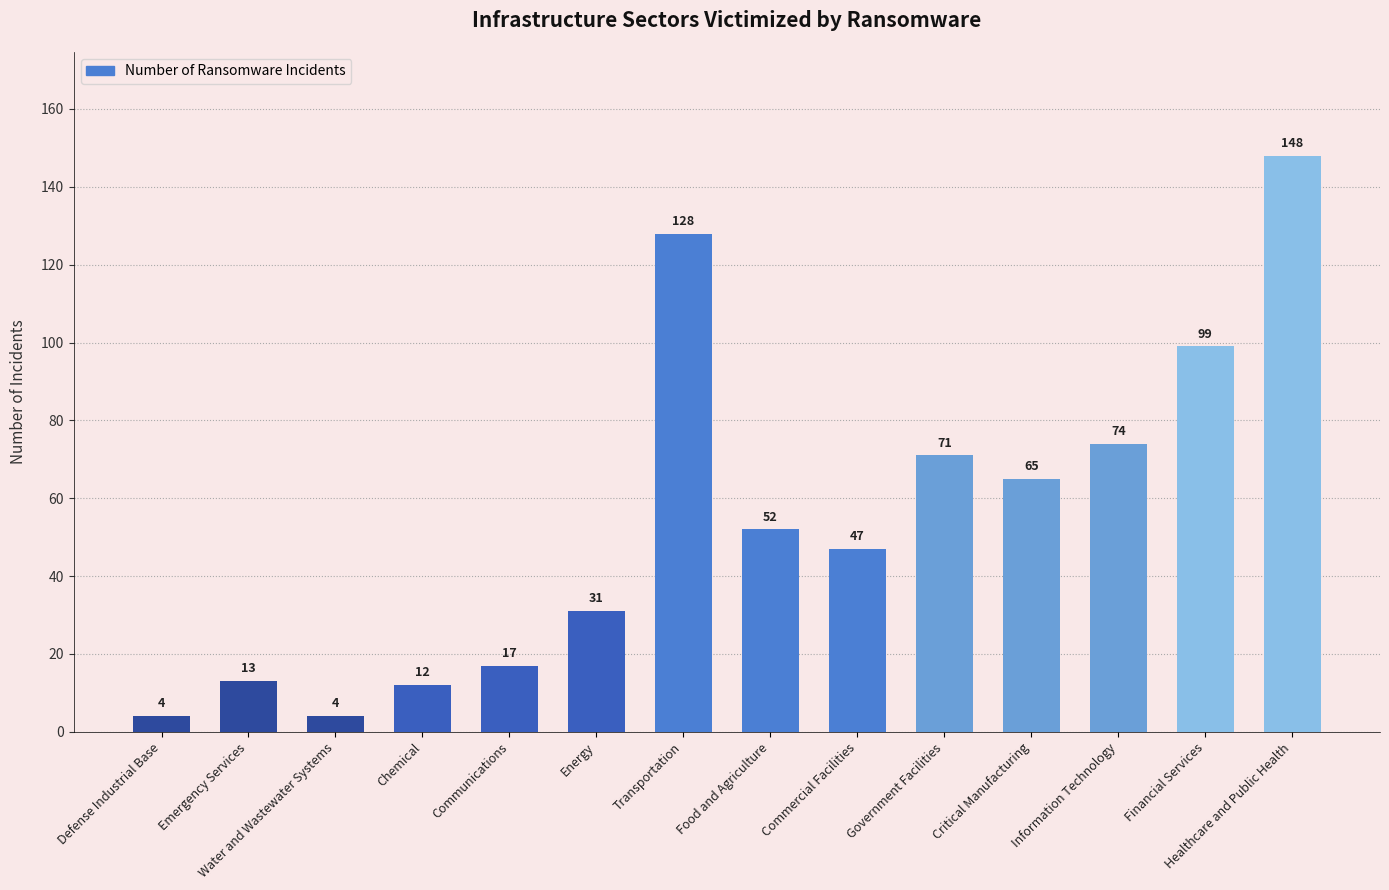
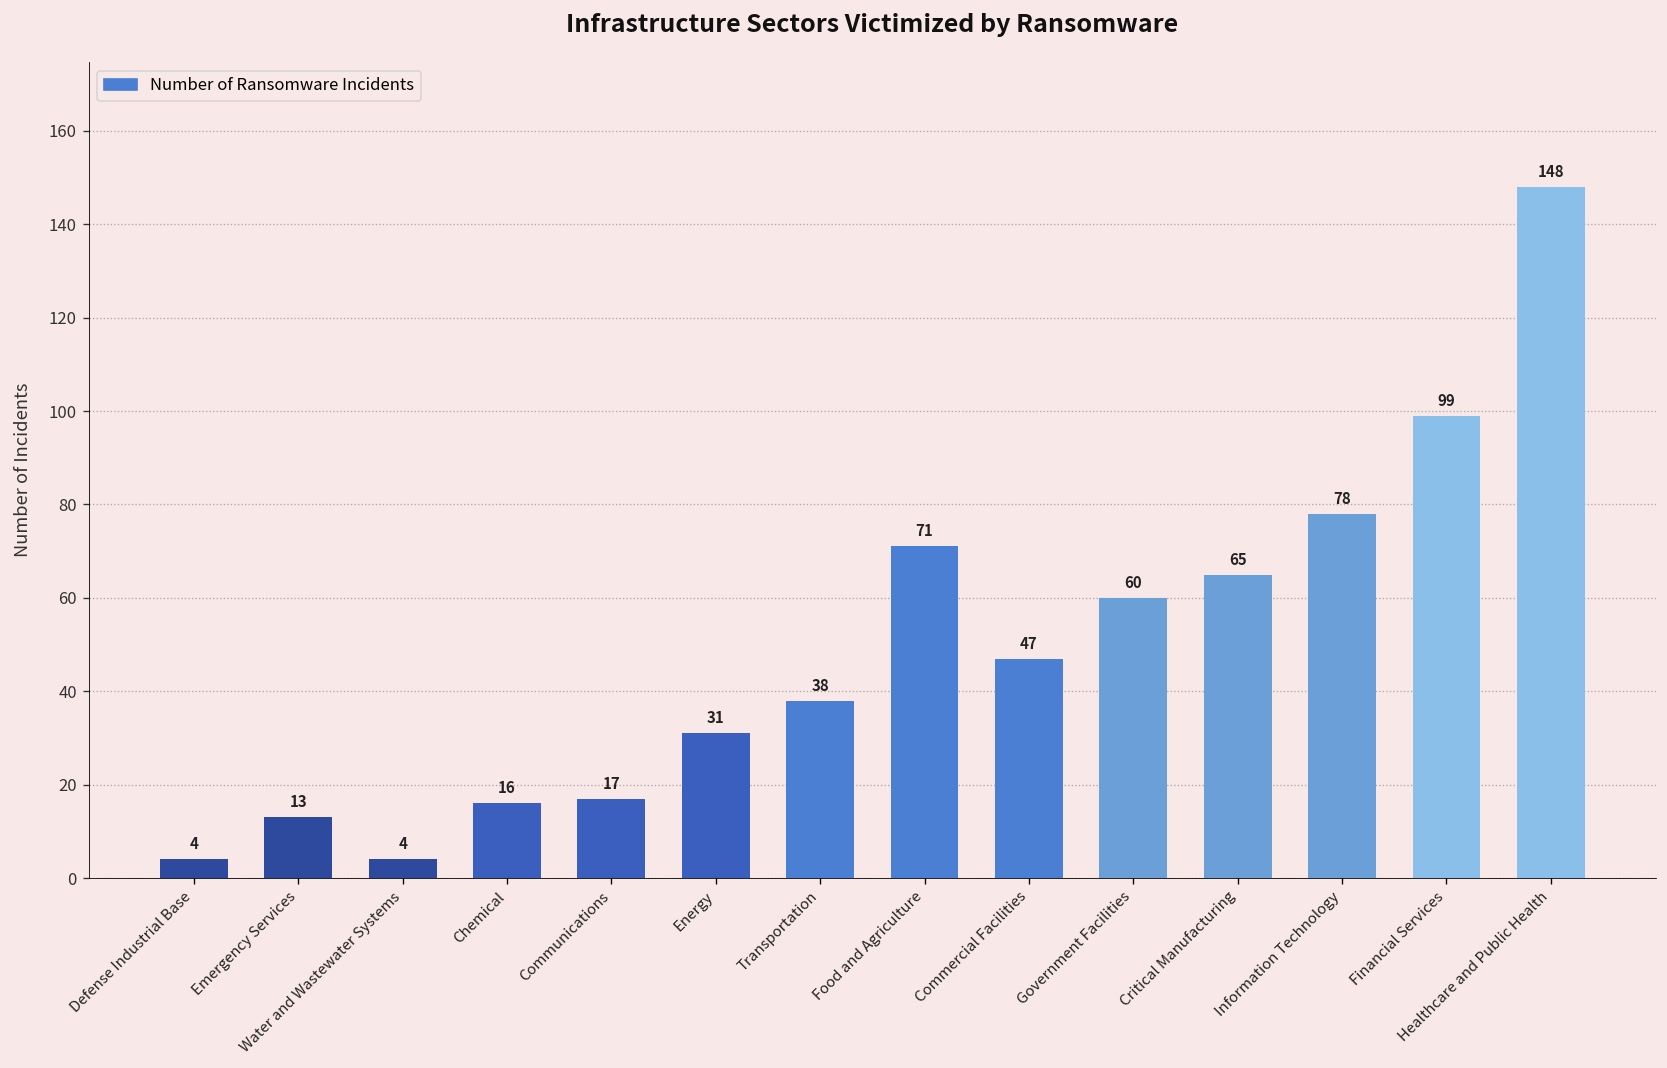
Chemical: 12 -> 16
Transportation: 128 -> 38
Food and Agriculture: 52 -> 71
Government Facilities: 71 -> 60
Information Technology: 74 -> 78
